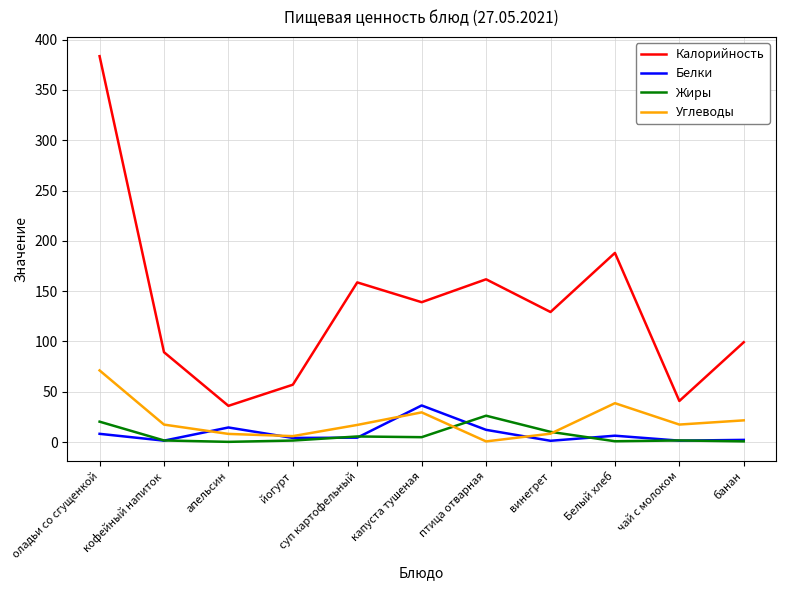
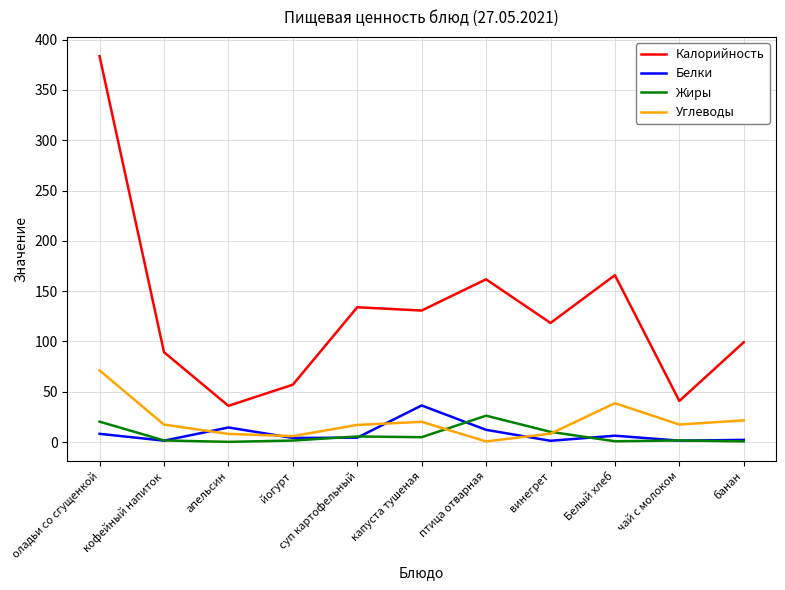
Калорийность, суп картофельный: 159 -> 134
Калорийность, капуста тушеная: 139 -> 131
Углеводы, капуста тушеная: 30 -> 20
Калорийность, винегрет: 129 -> 118
Калорийность, Белый хлеб: 188 -> 166
